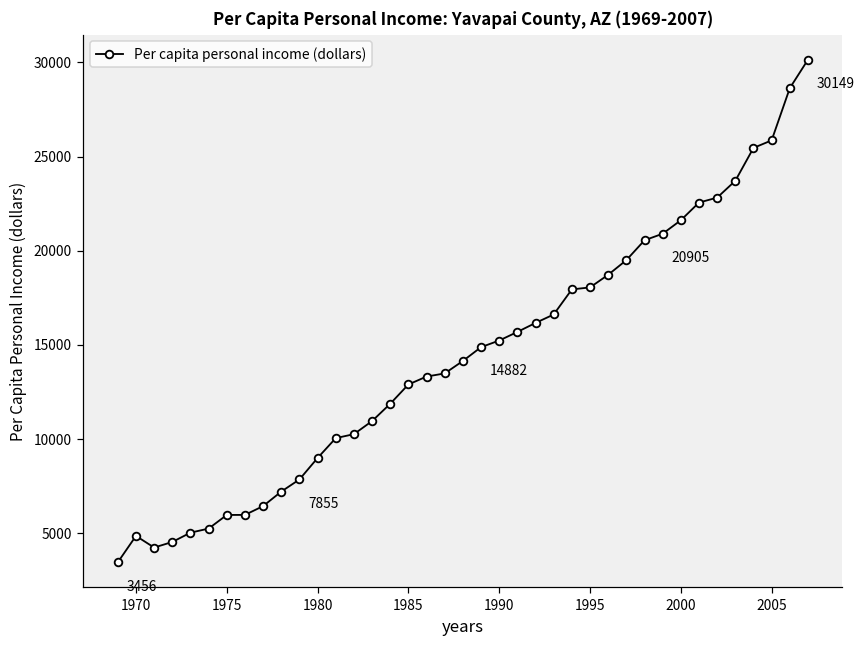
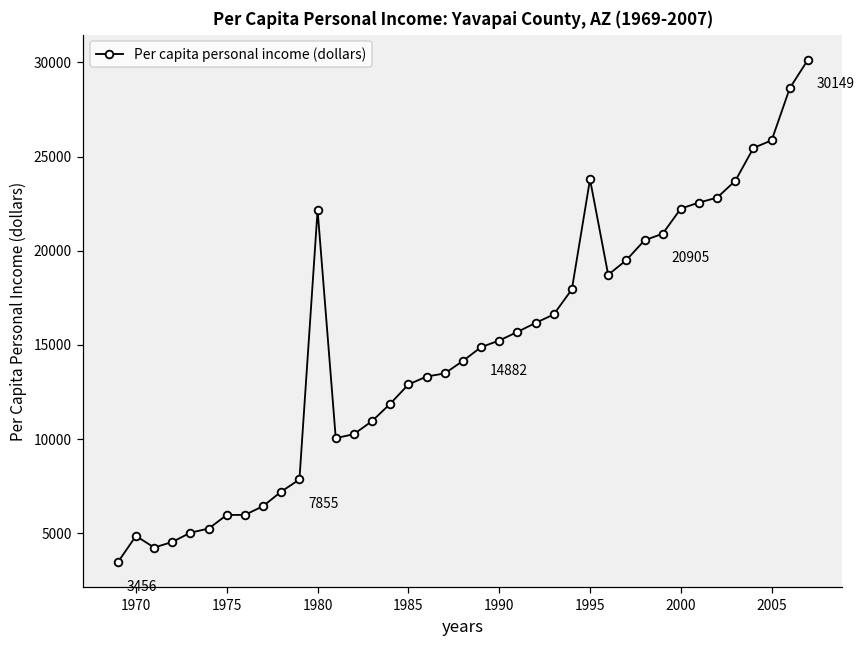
1980: 9000 -> 22200
1995: 18100 -> 23800
2000: 21600 -> 22200
